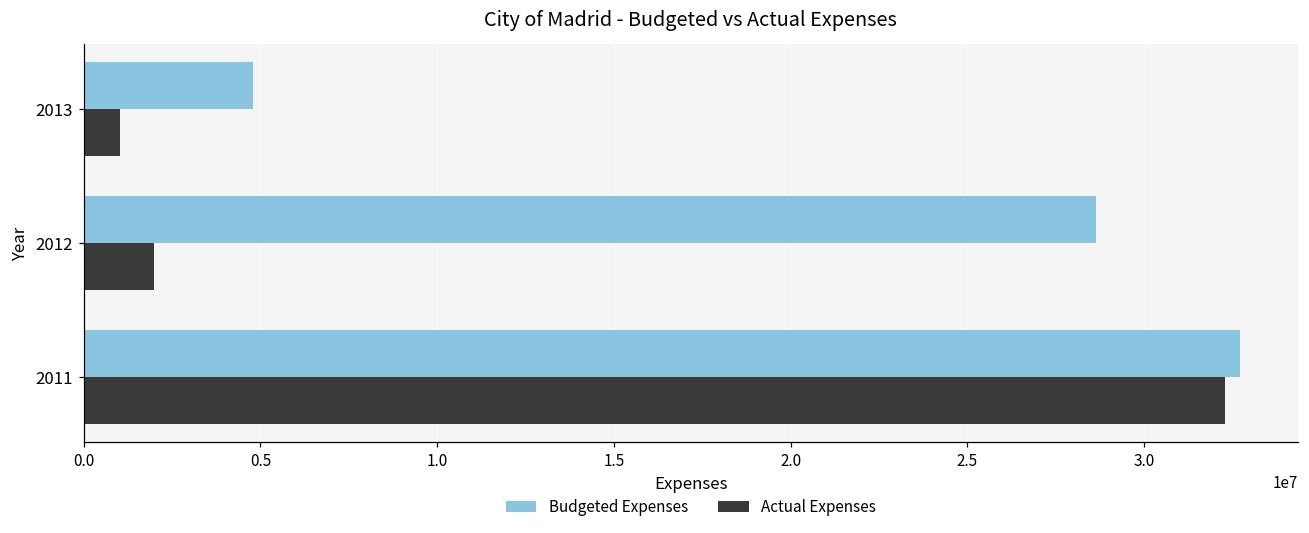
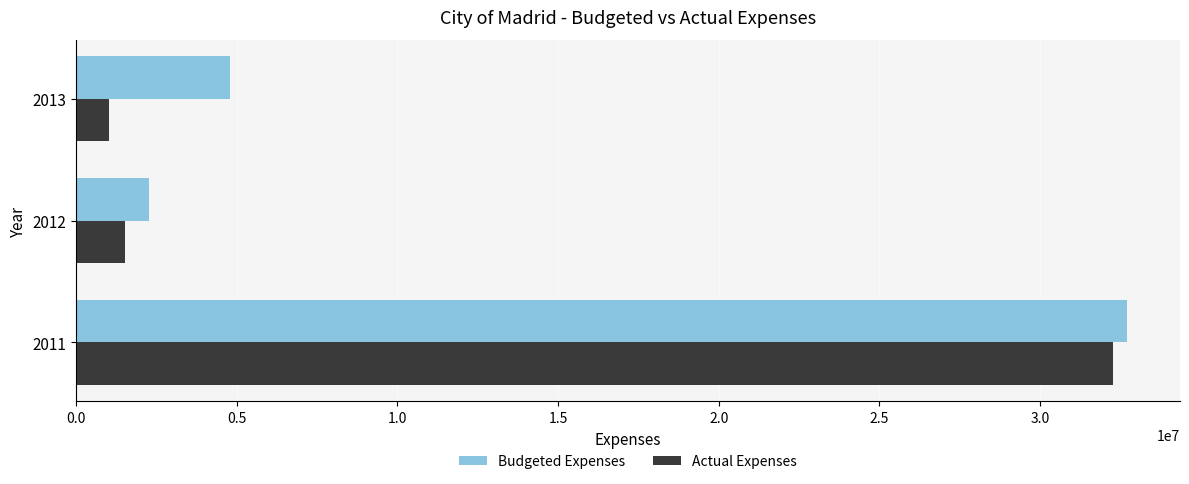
Budgeted Expenses, 2012: 28700000 -> 2300000
Actual Expenses, 2012: 2000000 -> 1500000
